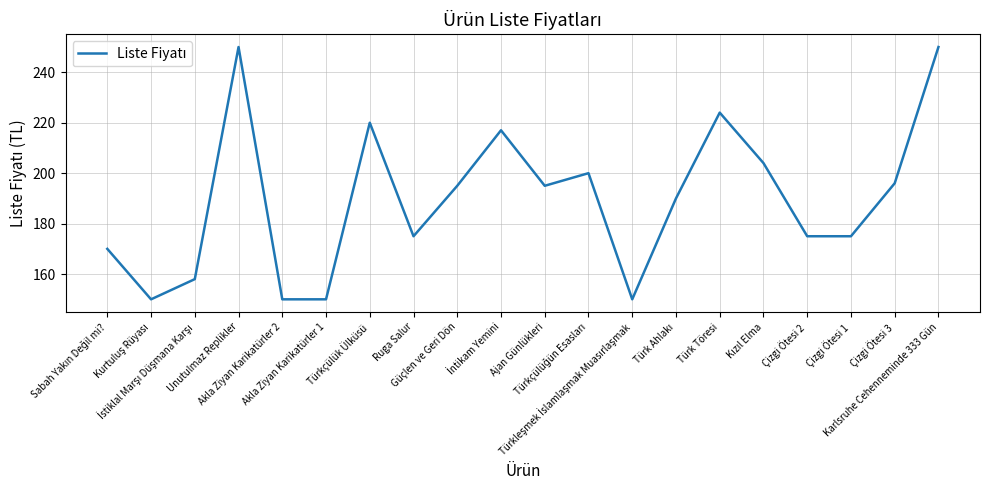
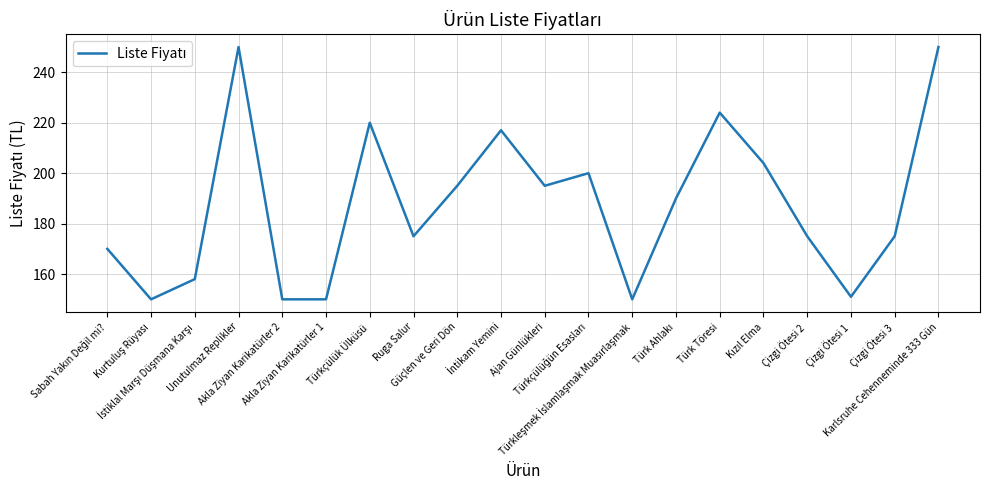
Çizgi Ötesi 1: 175 -> 151
Çizgi Ötesi 3: 196 -> 175
